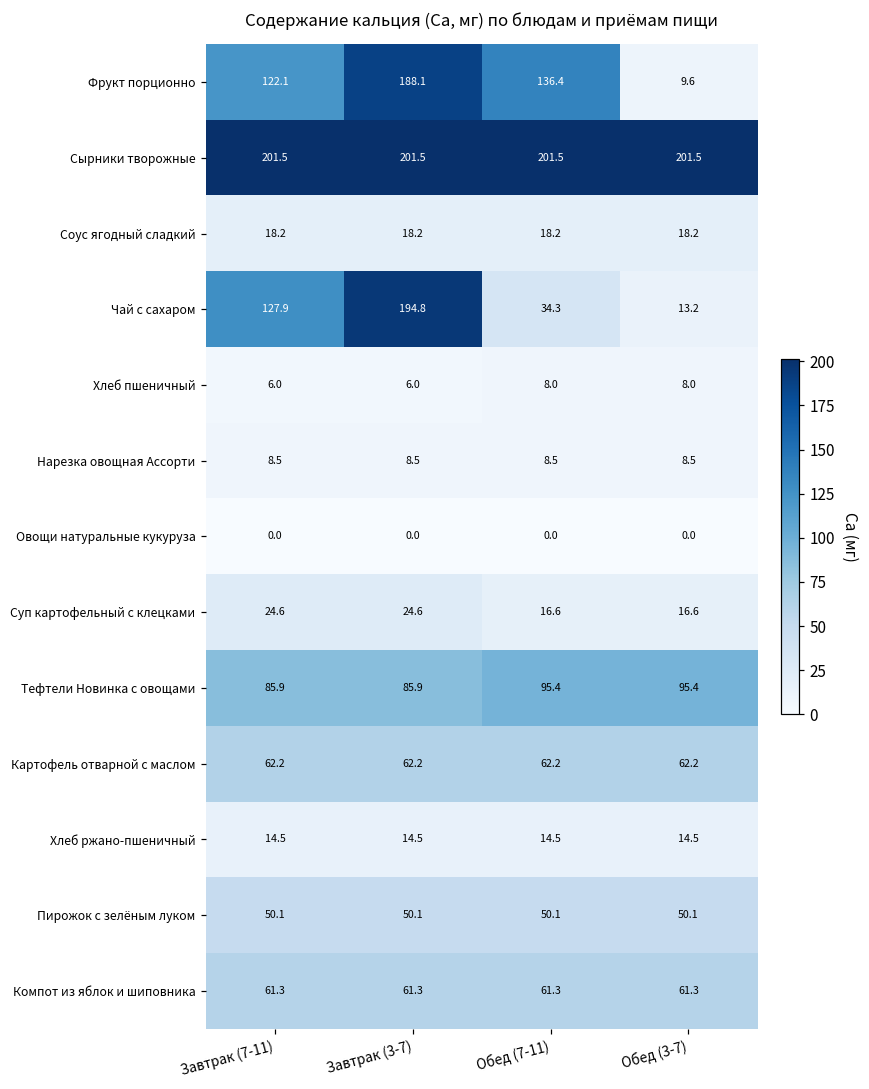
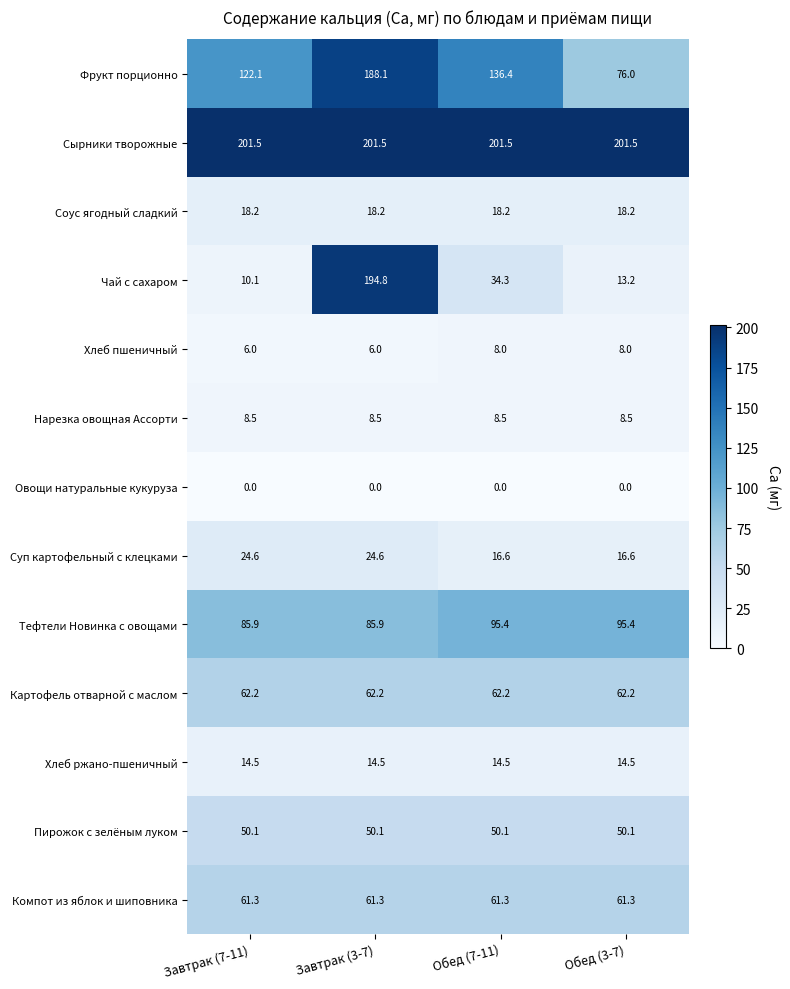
Фрукт порционно, Обед (3-7): 9.6 -> 76.0
Чай с сахаром, Завтрак (7-11): 127.9 -> 10.1
